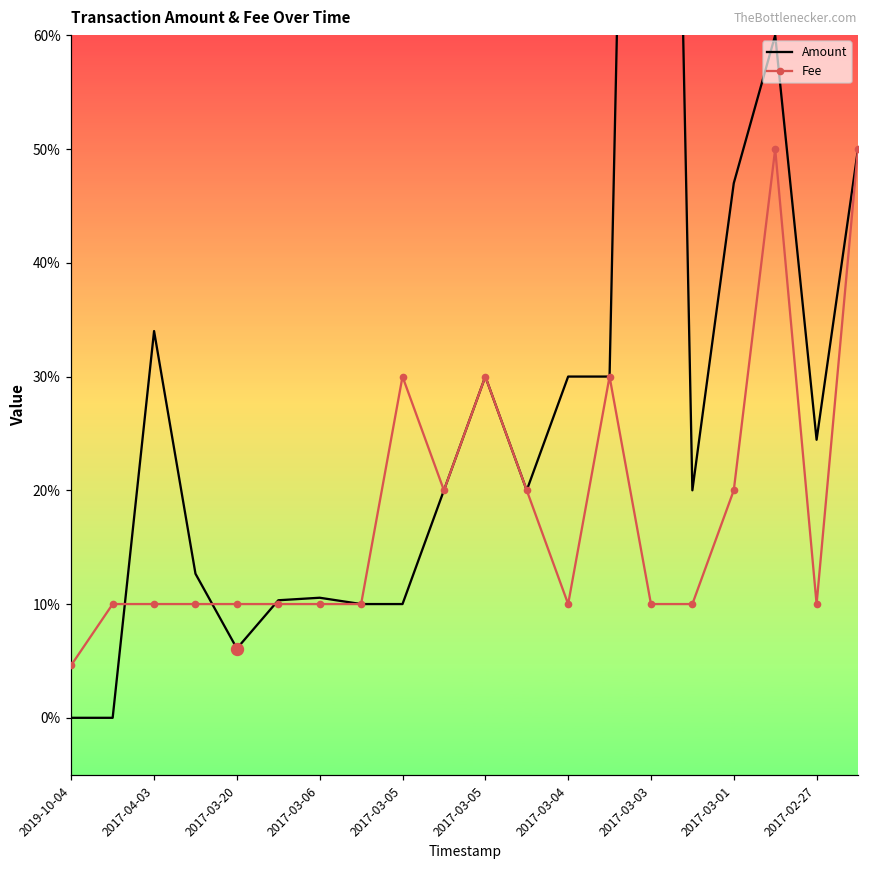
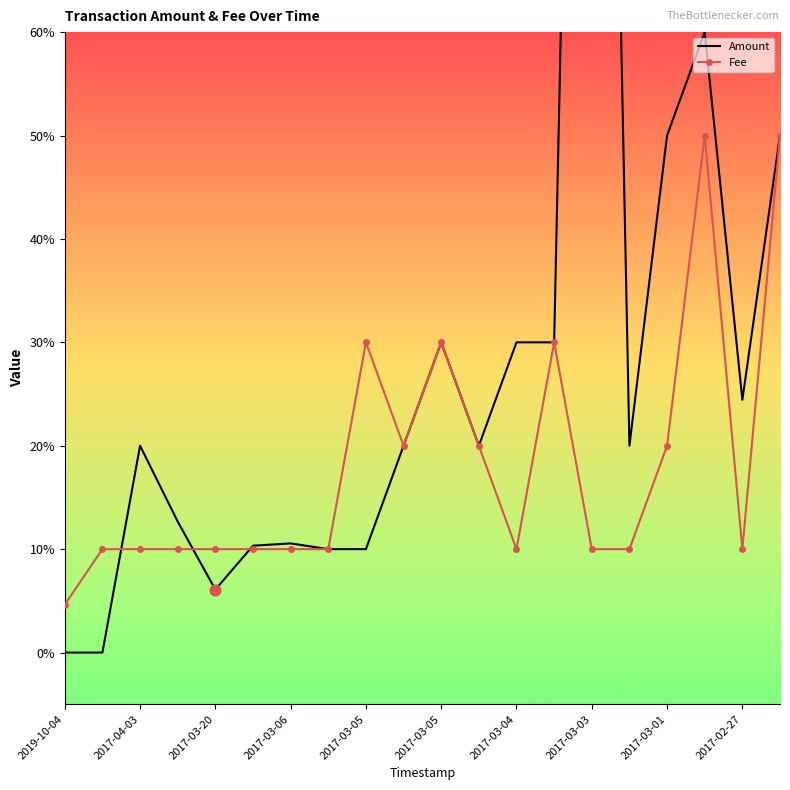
Amount, 2017-04-03: 34.0% -> 20.0%
Amount, 2017-03-01: 47.0% -> 50.0%
